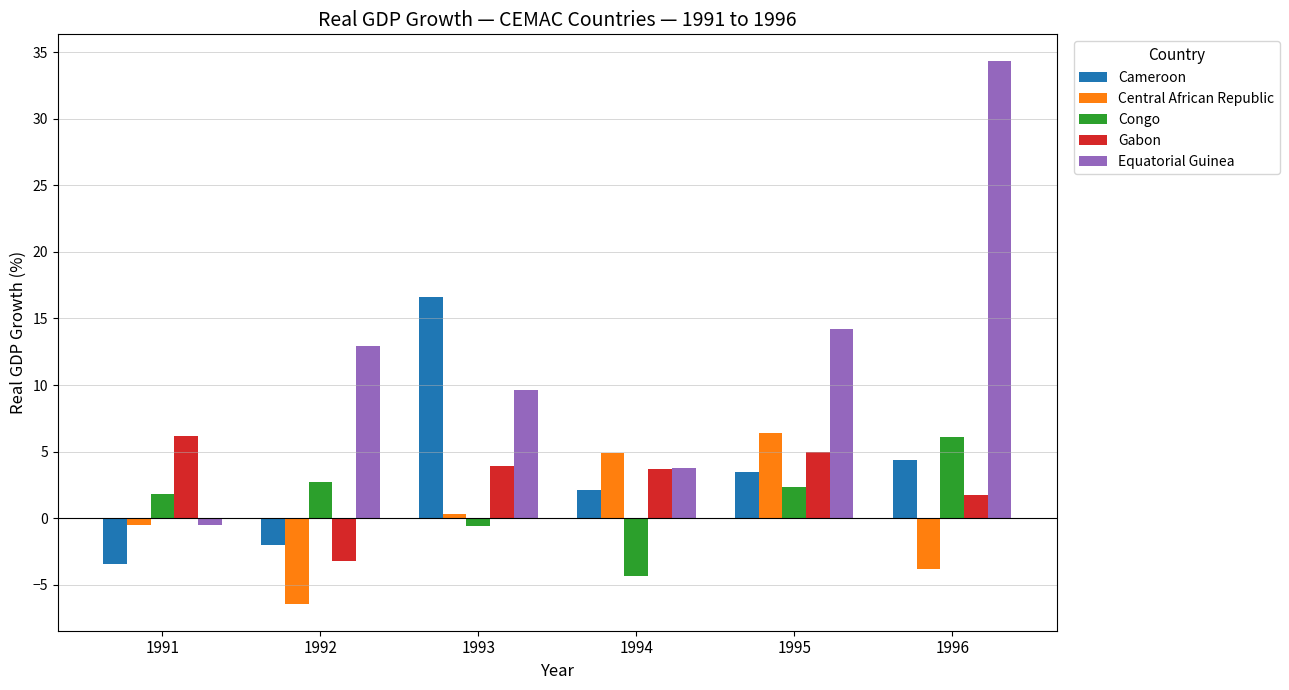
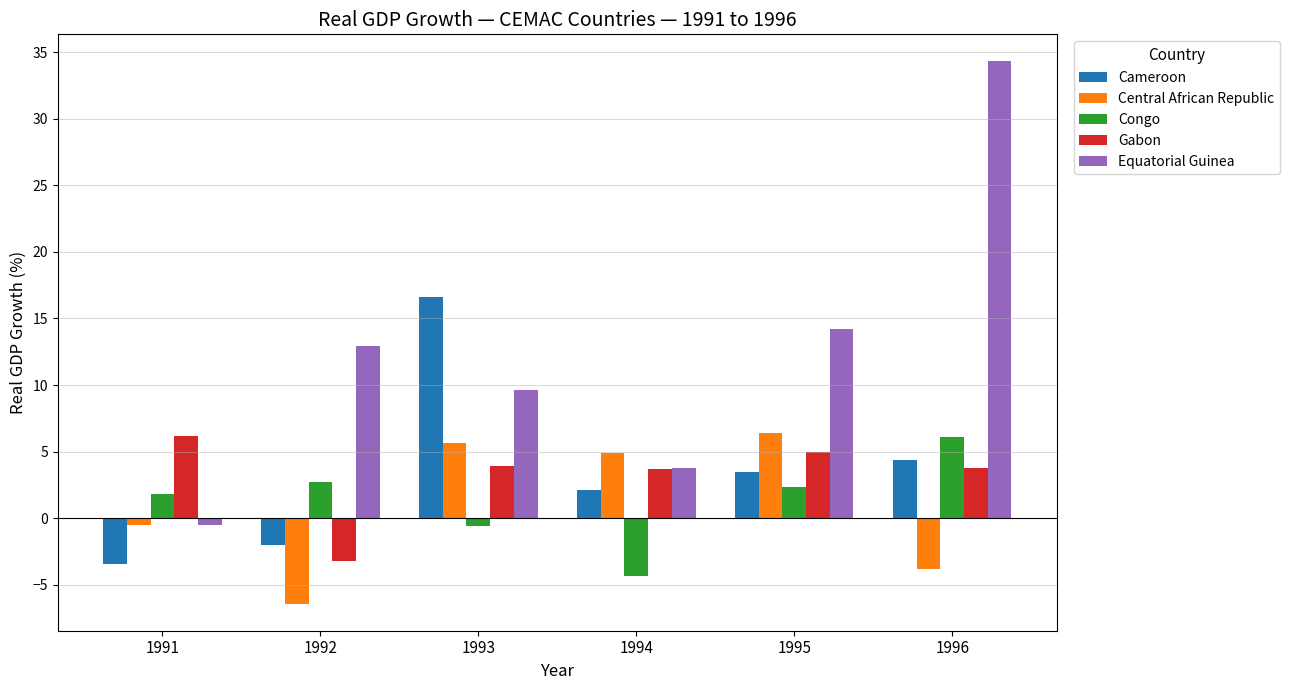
Central African Republic, 1993: 0.3 -> 5.6
Gabon, 1996: 1.8 -> 3.8
